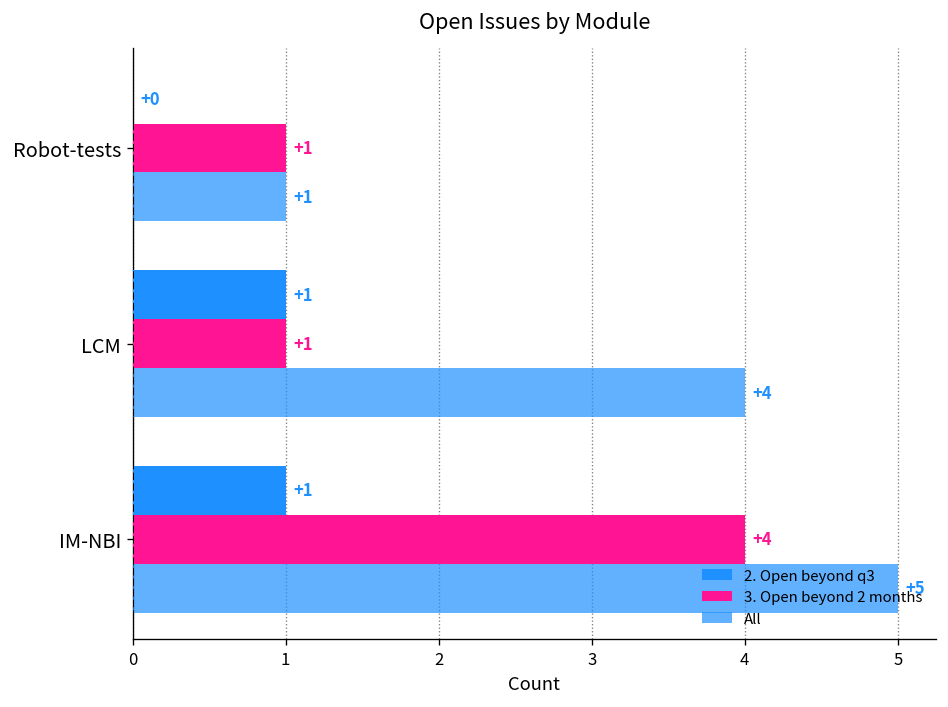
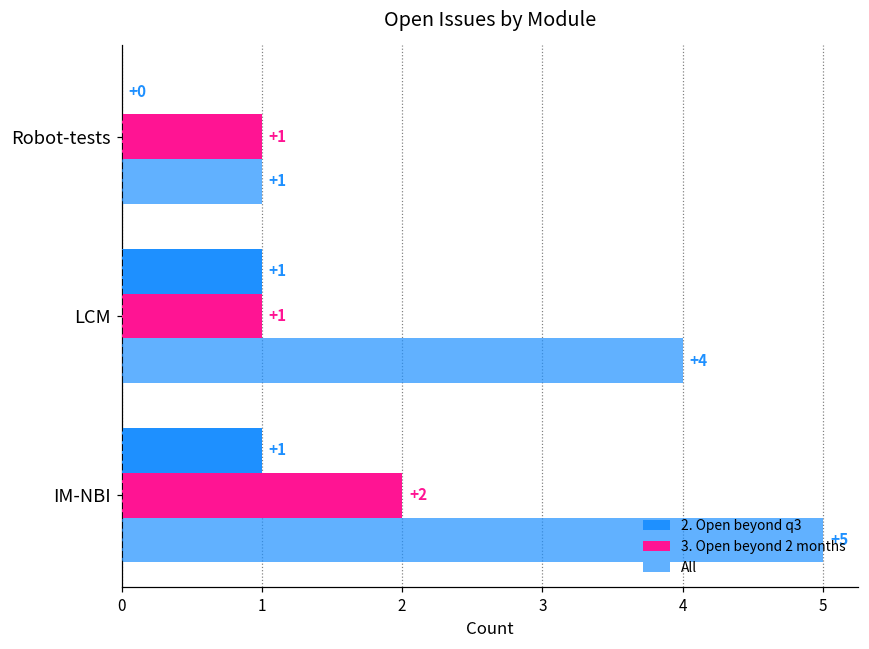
3. Open beyond 2 months, IM-NBI: +4 -> +2
